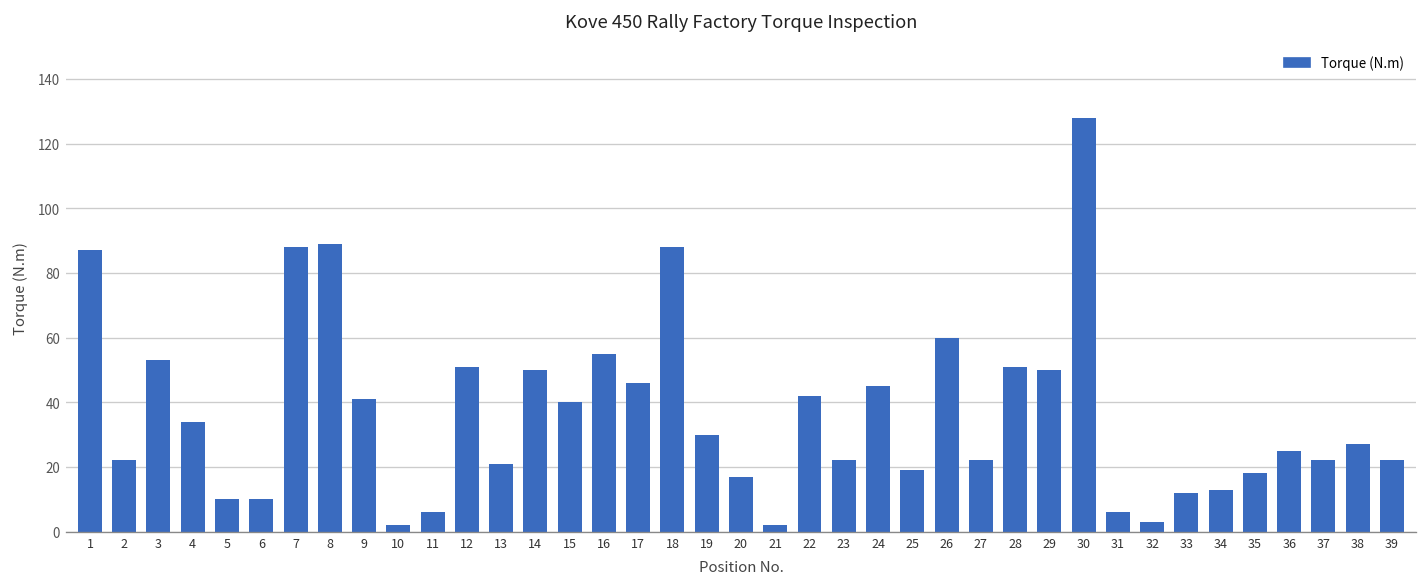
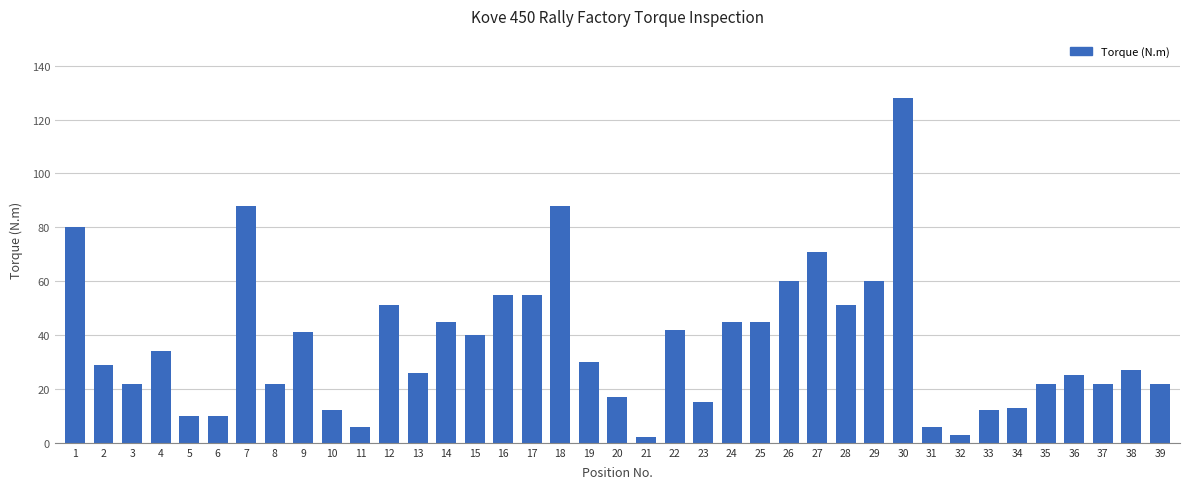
1: 87 -> 80
2: 22 -> 29
3: 53 -> 22
8: 89 -> 22
10: 2 -> 12
13: 21 -> 26
14: 50 -> 45
17: 46 -> 55
23: 22 -> 15
25: 19 -> 45
27: 22 -> 71
29: 50 -> 60
35: 18 -> 22
